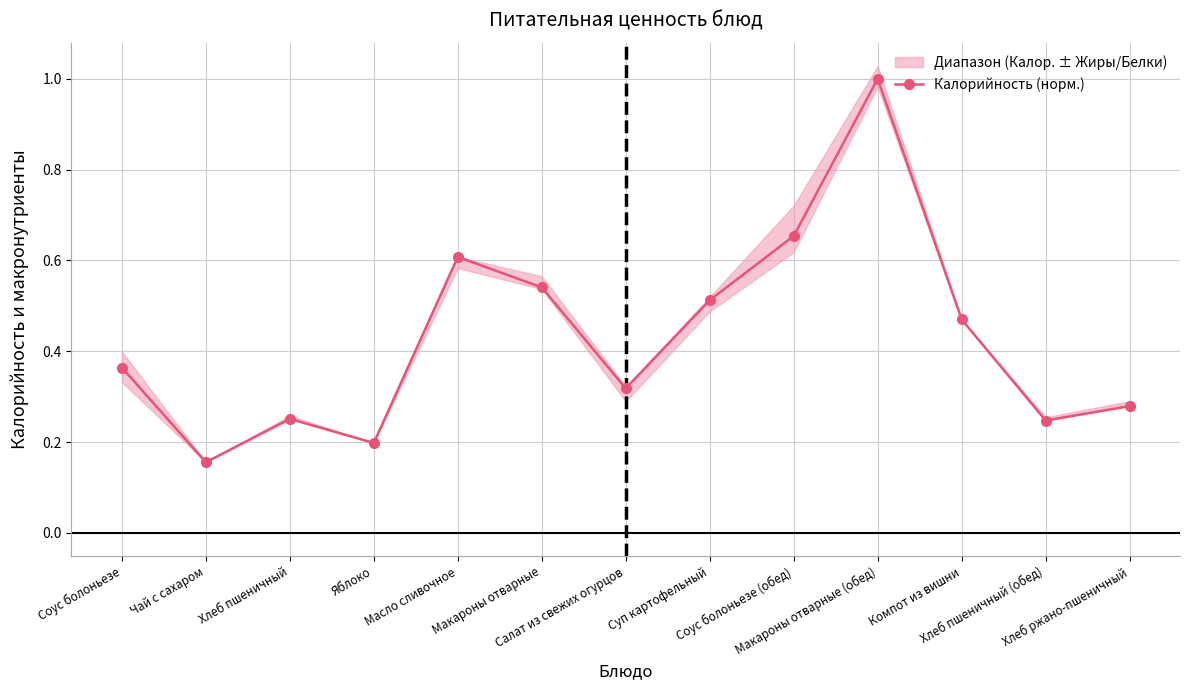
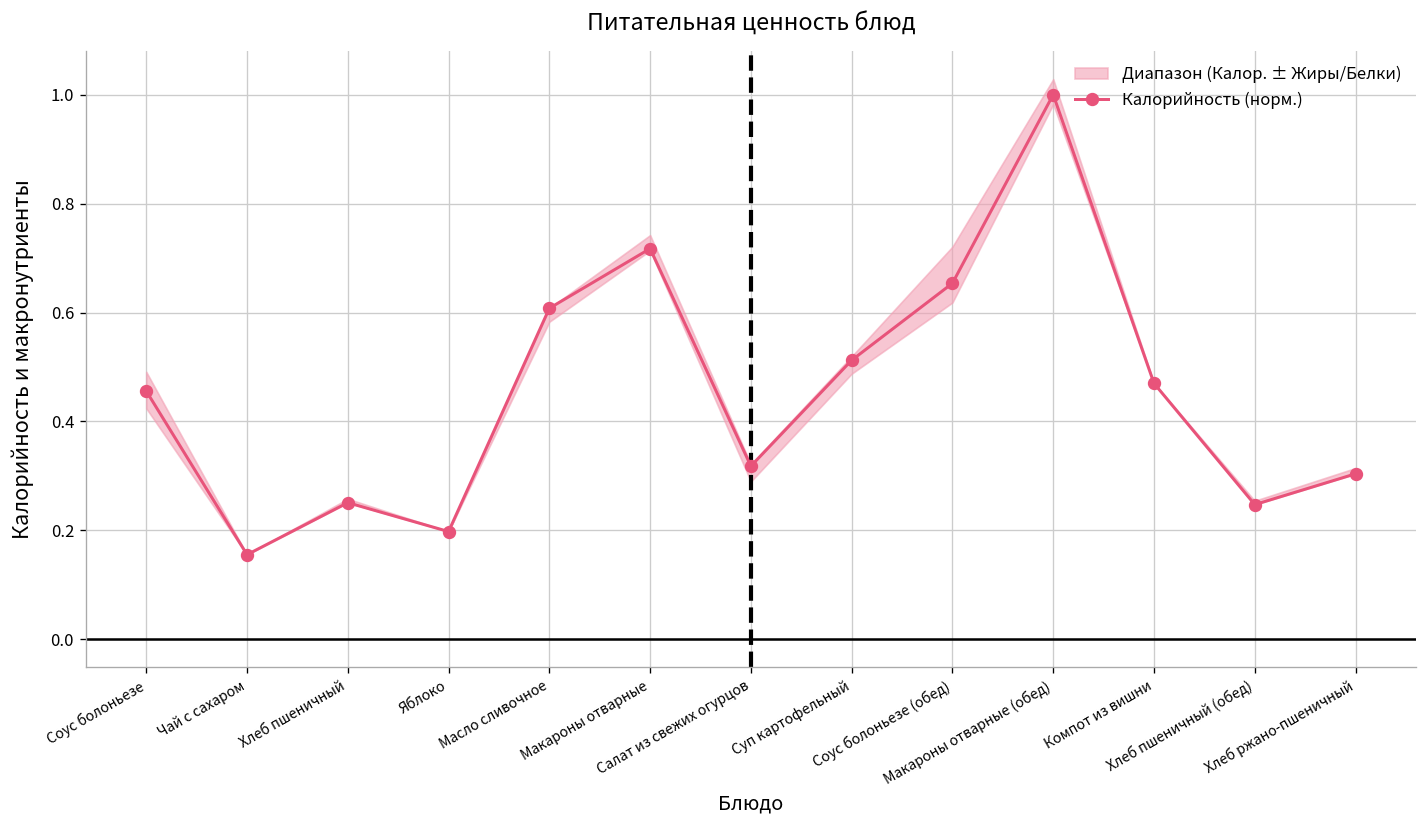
Калорийность (норм.), Соус болоньезе: 0.36 -> 0.46
Калорийность (норм.), Макароны отварные: 0.54 -> 0.72
Калорийность (норм.), Хлеб ржано-пшеничный: 0.28 -> 0.30
